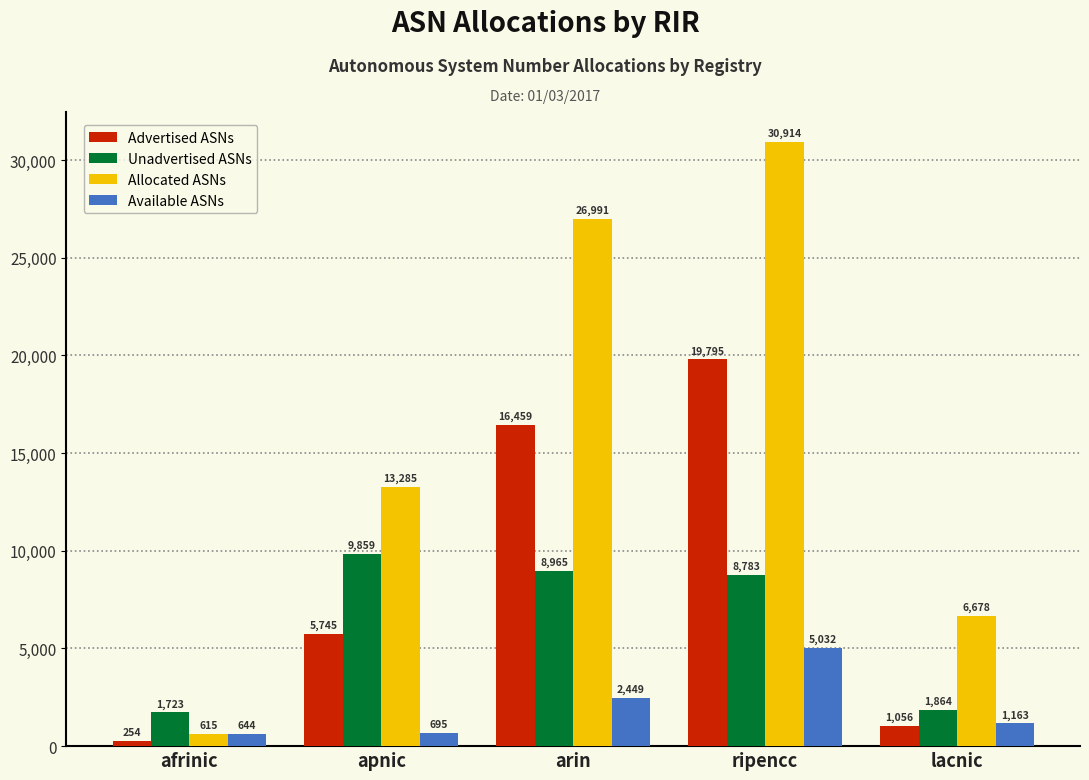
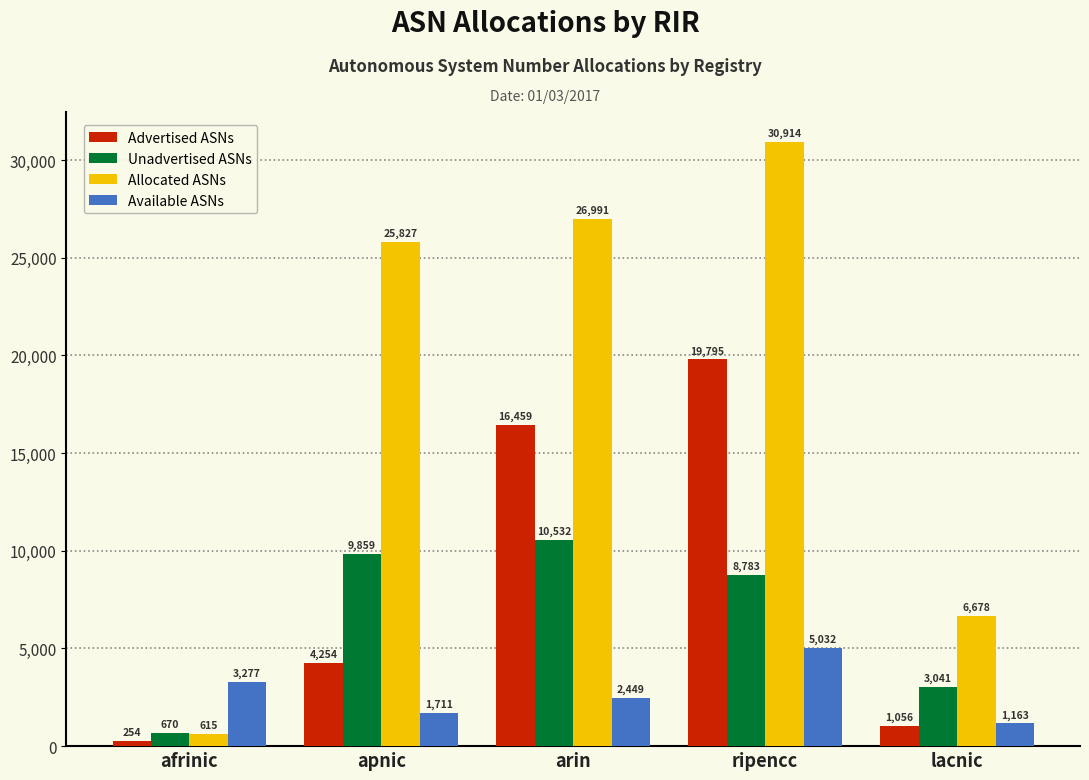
Unadvertised ASNs, afrinic: 1,723 -> 670
Available ASNs, afrinic: 644 -> 3,277
Advertised ASNs, apnic: 5,745 -> 4,254
Allocated ASNs, apnic: 13,285 -> 25,827
Available ASNs, apnic: 695 -> 1,711
Unadvertised ASNs, arin: 8,965 -> 10,532
Unadvertised ASNs, lacnic: 1,864 -> 3,041
